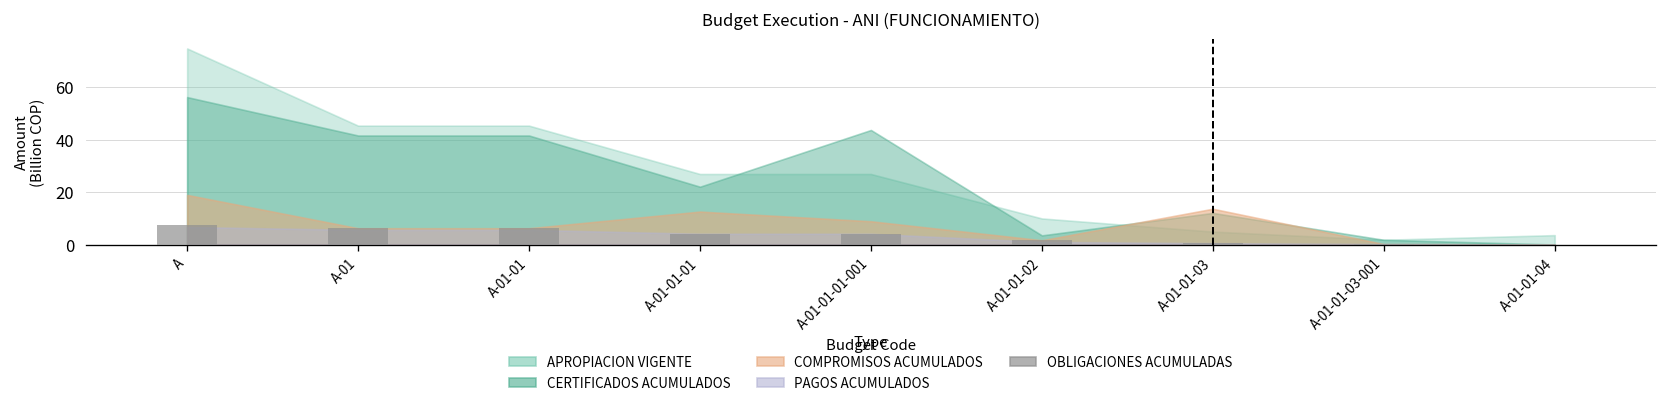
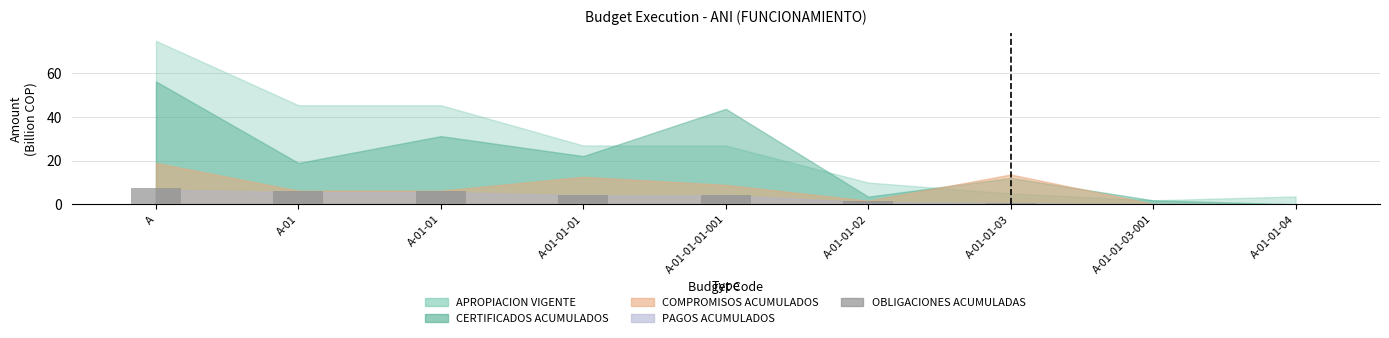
CERTIFICADOS ACUMULADOS, A-01: 42 -> 19
CERTIFICADOS ACUMULADOS, A-01-01: 42 -> 31
